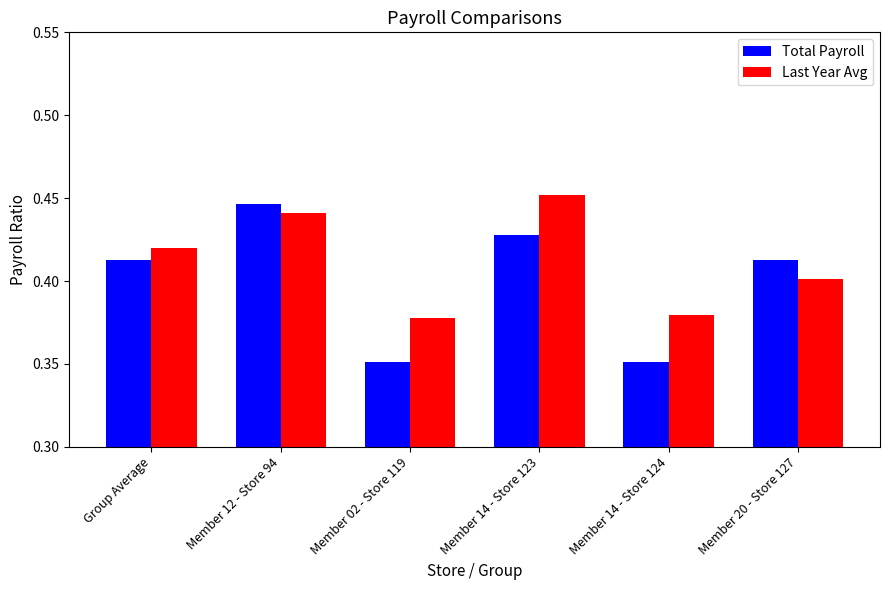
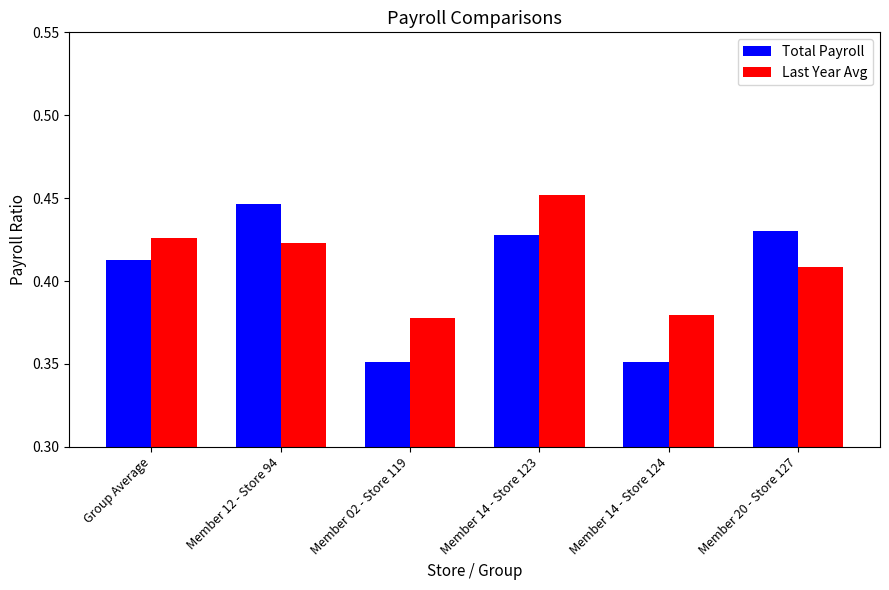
Last Year Avg, Group Average: 0.420 -> 0.426
Last Year Avg, Member 12 - Store 94: 0.441 -> 0.423
Total Payroll, Member 20 - Store 127: 0.413 -> 0.430
Last Year Avg, Member 20 - Store 127: 0.402 -> 0.408
